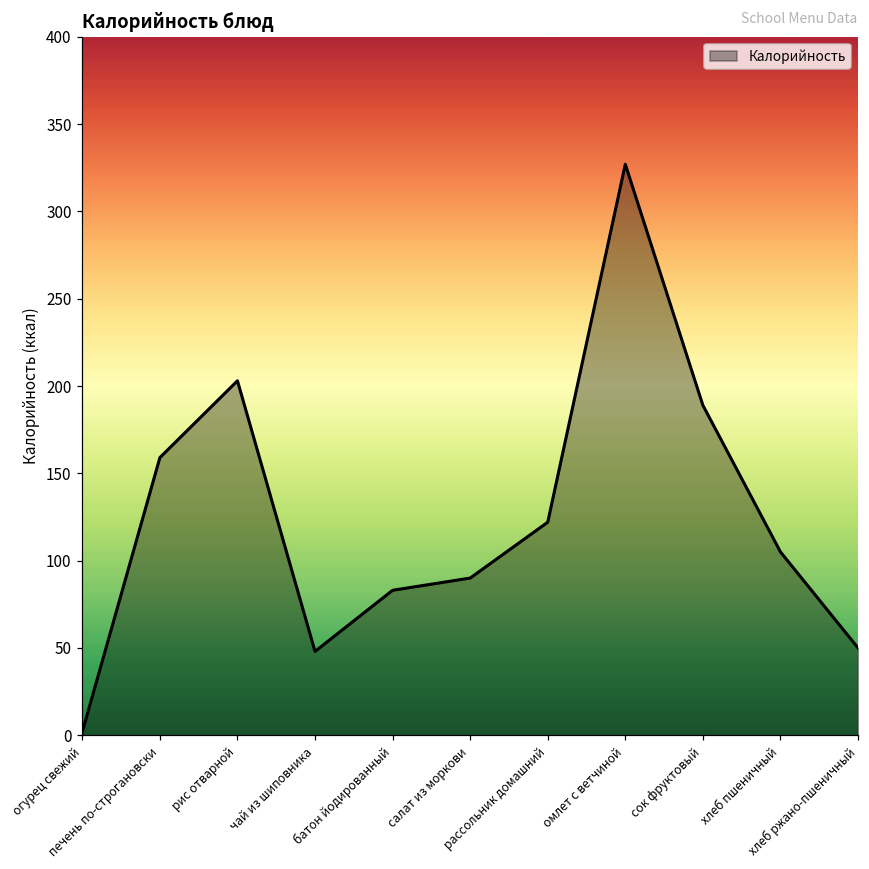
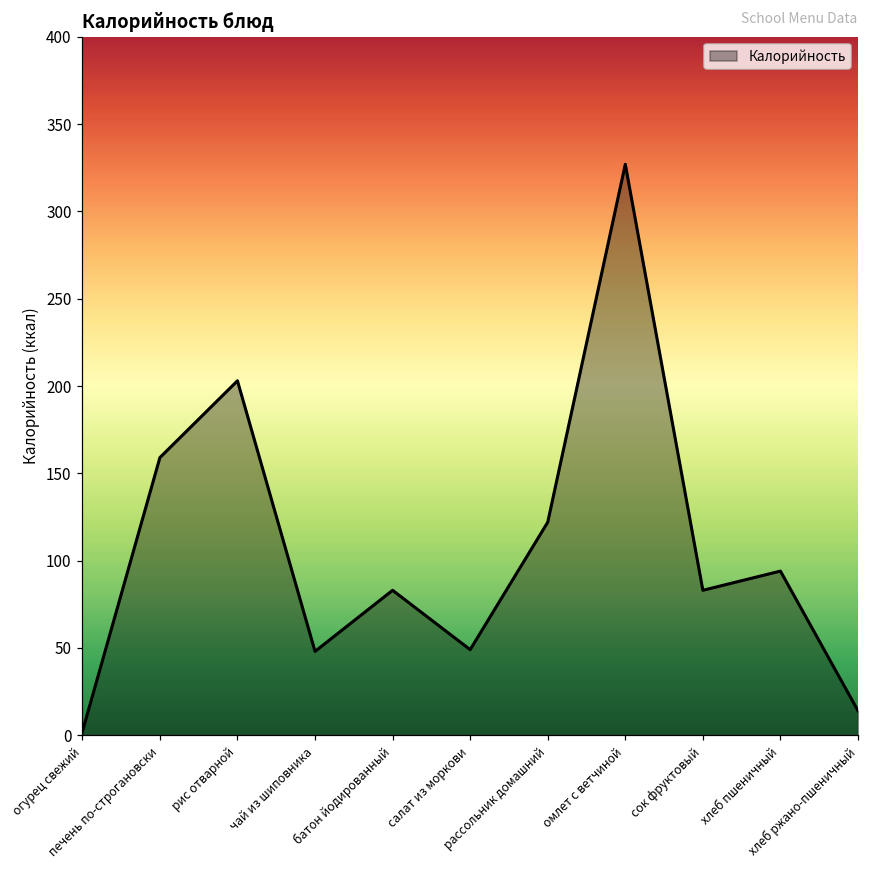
салат из моркови: 90 -> 49
сок фруктовый: 189 -> 83
хлеб пшеничный: 105 -> 94
хлеб ржано-пшеничный: 50 -> 14
